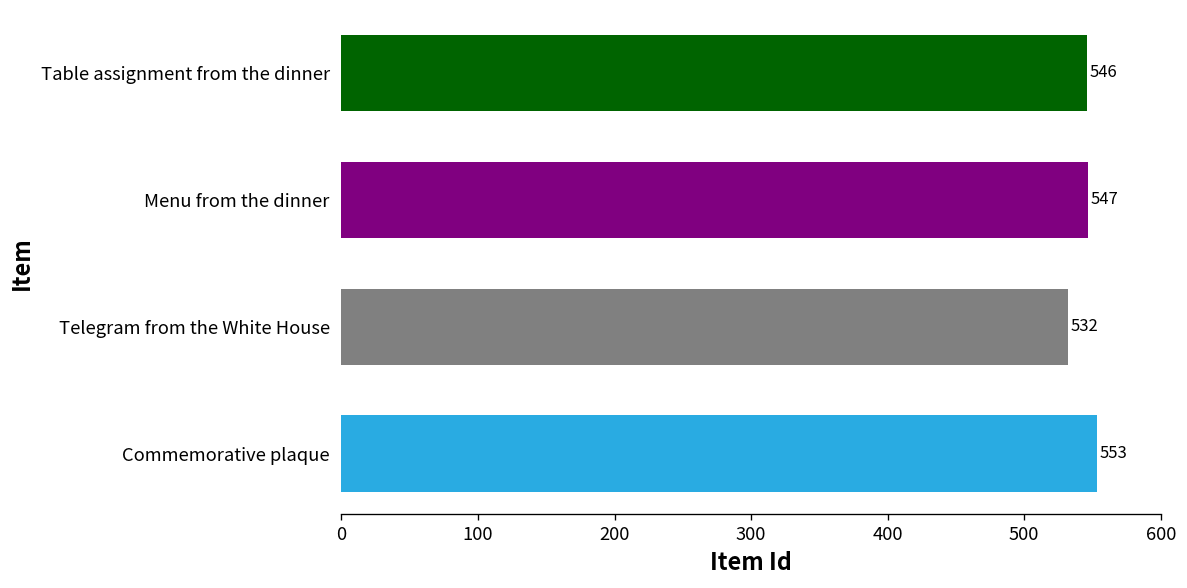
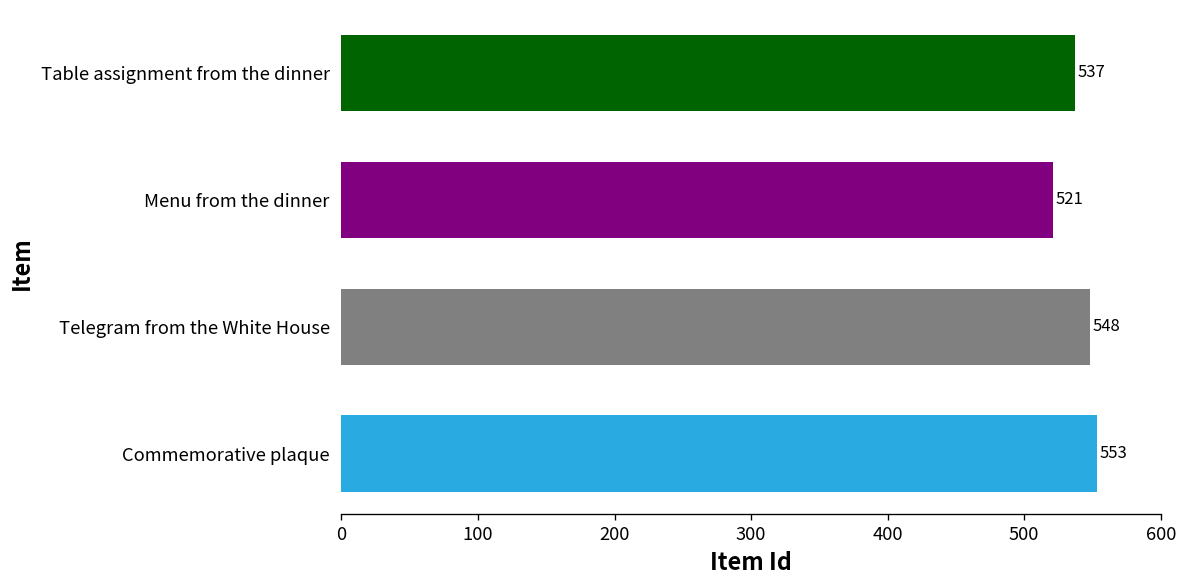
Table assignment from the dinner: 546 -> 537
Menu from the dinner: 547 -> 521
Telegram from the White House: 532 -> 548
